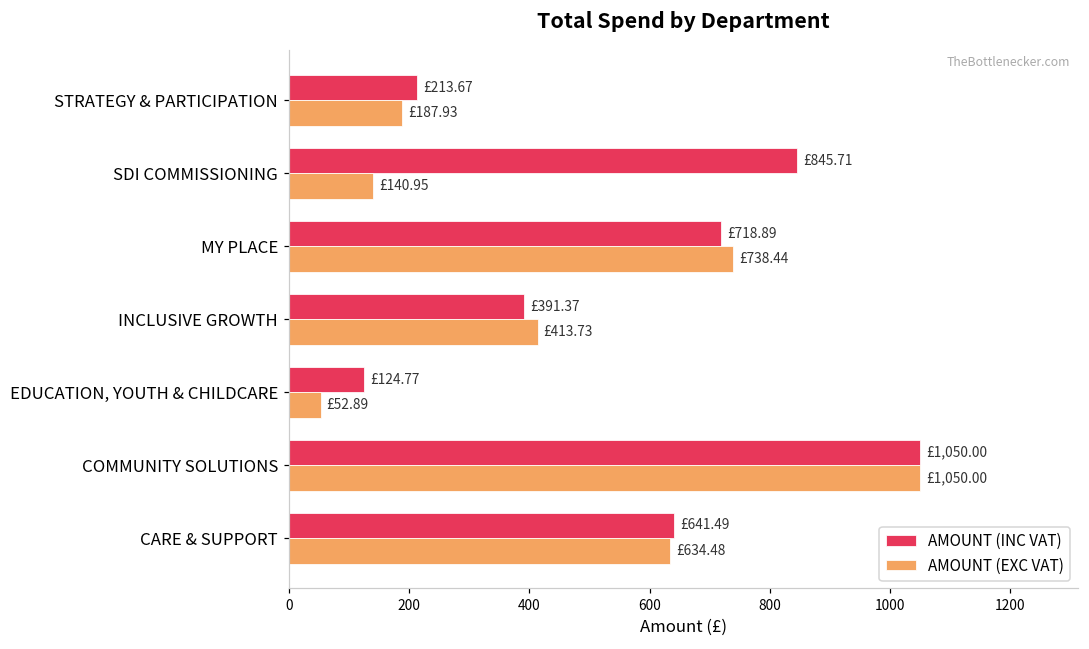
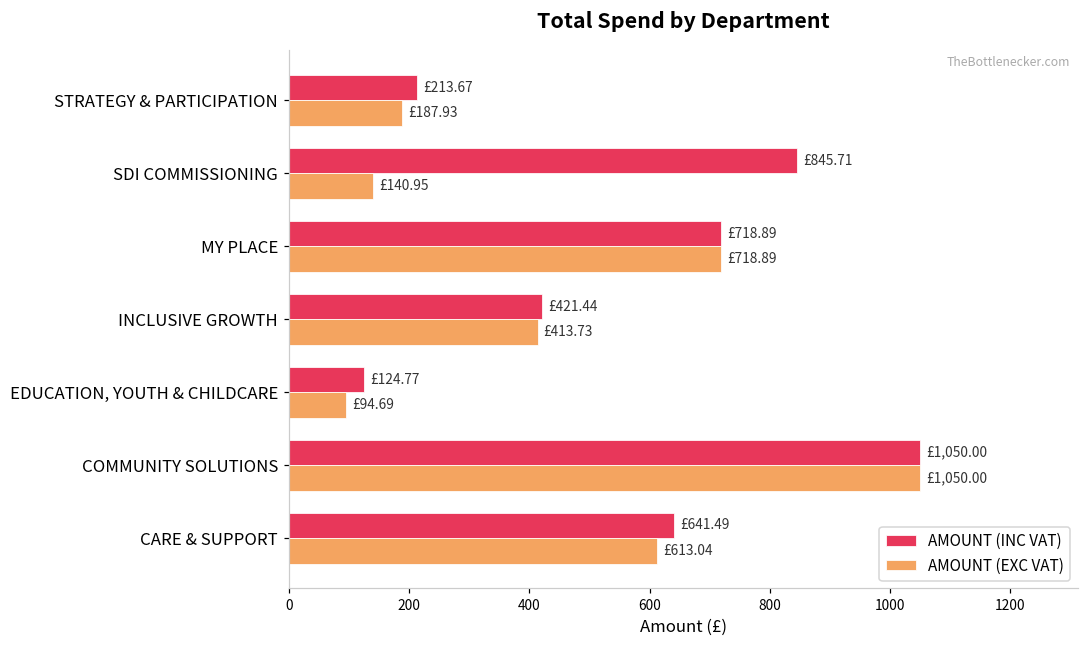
AMOUNT (EXC VAT), MY PLACE: £738.44 -> £718.89
AMOUNT (INC VAT), INCLUSIVE GROWTH: £391.37 -> £421.44
AMOUNT (EXC VAT), EDUCATION, YOUTH & CHILDCARE: £52.89 -> £94.69
AMOUNT (EXC VAT), CARE & SUPPORT: £634.48 -> £613.04
